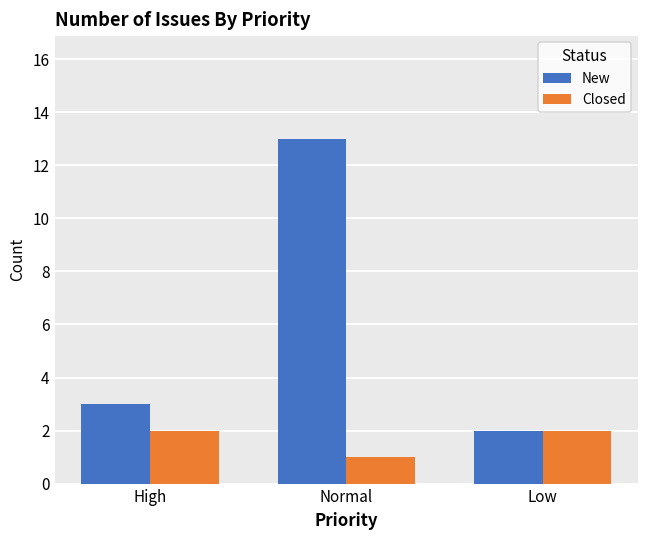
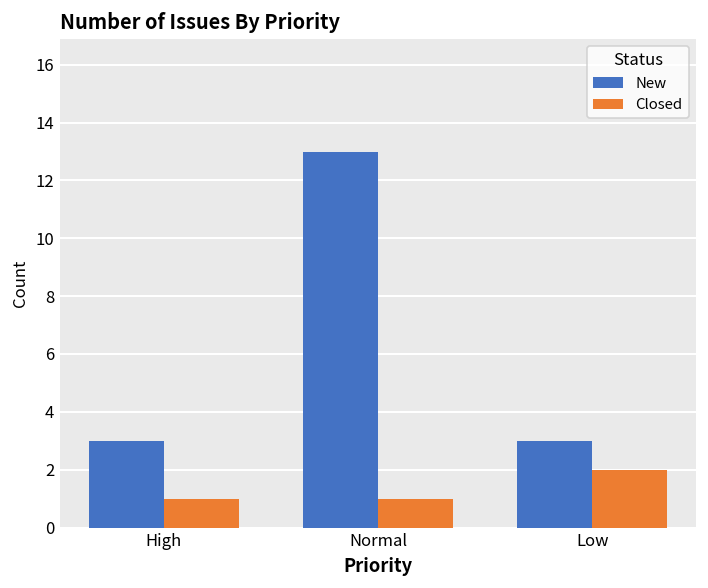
Closed, High: 2 -> 1
New, Low: 2 -> 3
